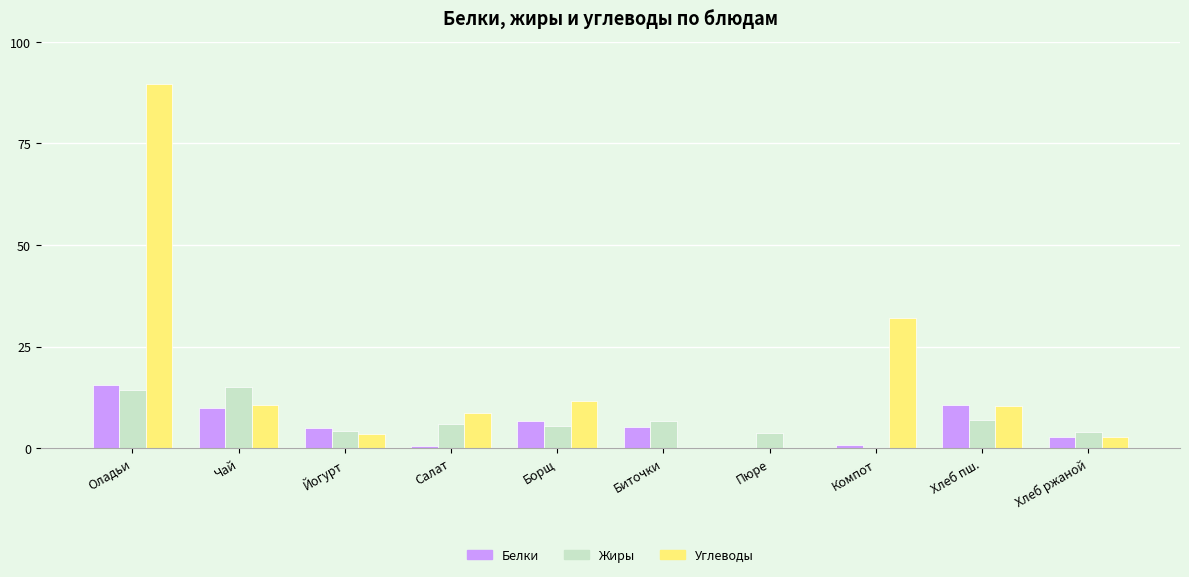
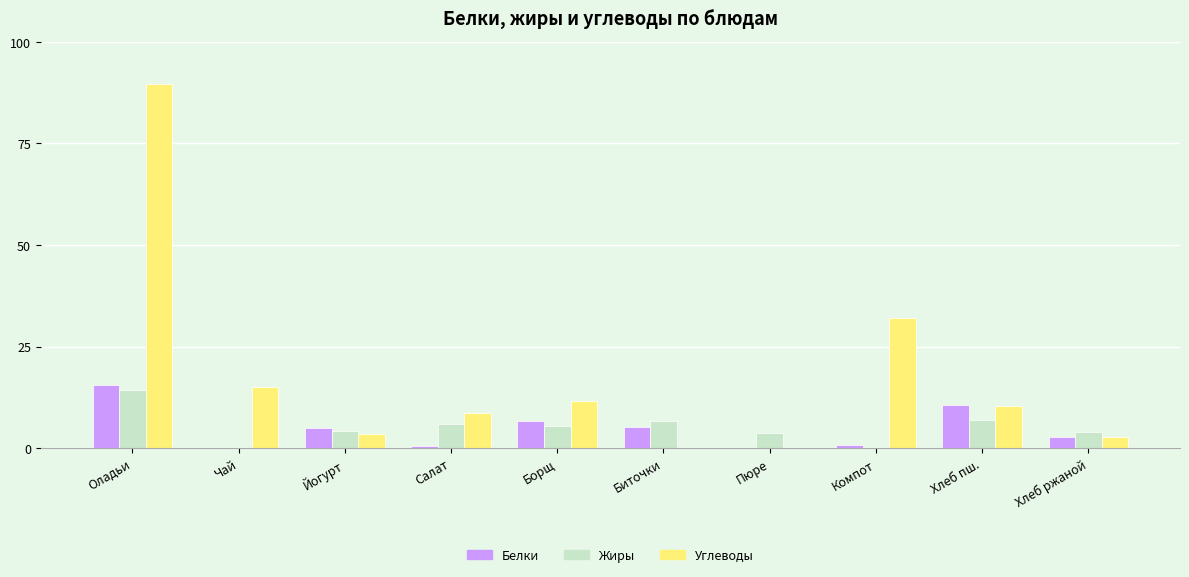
Белки, Чай: 10 -> 0
Жиры, Чай: 15 -> 0
Углеводы, Чай: 11 -> 15
